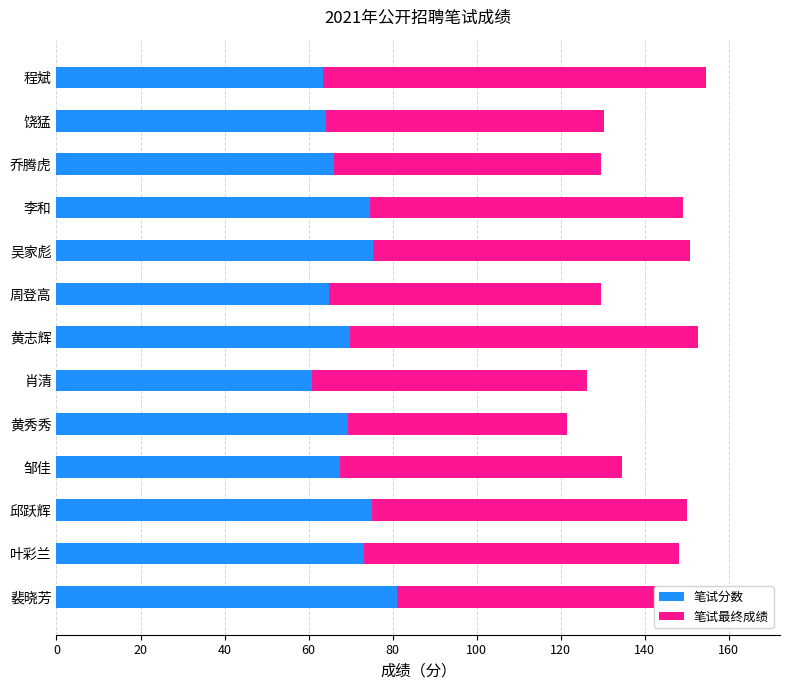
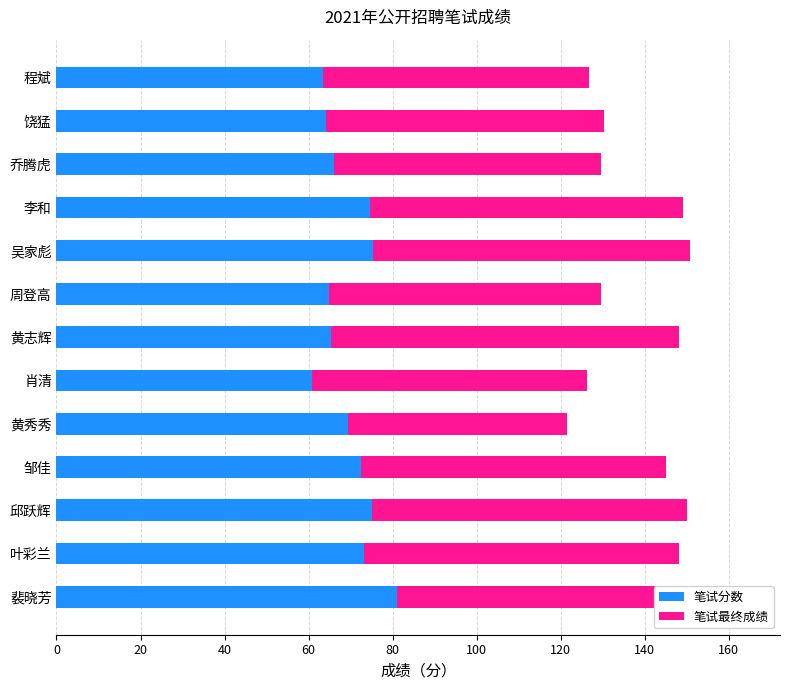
笔试最终成绩, 程斌: 91 -> 63
笔试分数, 黄志辉: 70 -> 65
笔试分数, 邹佳: 68 -> 73
笔试最终成绩, 邹佳: 67 -> 73
